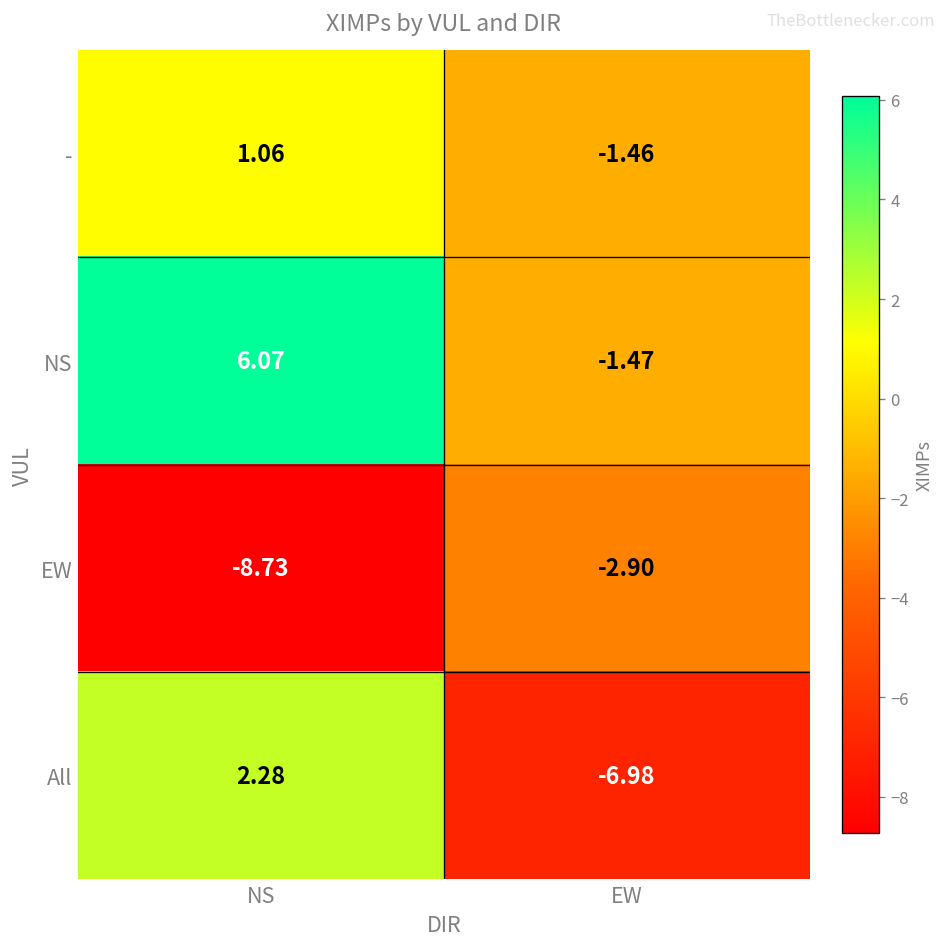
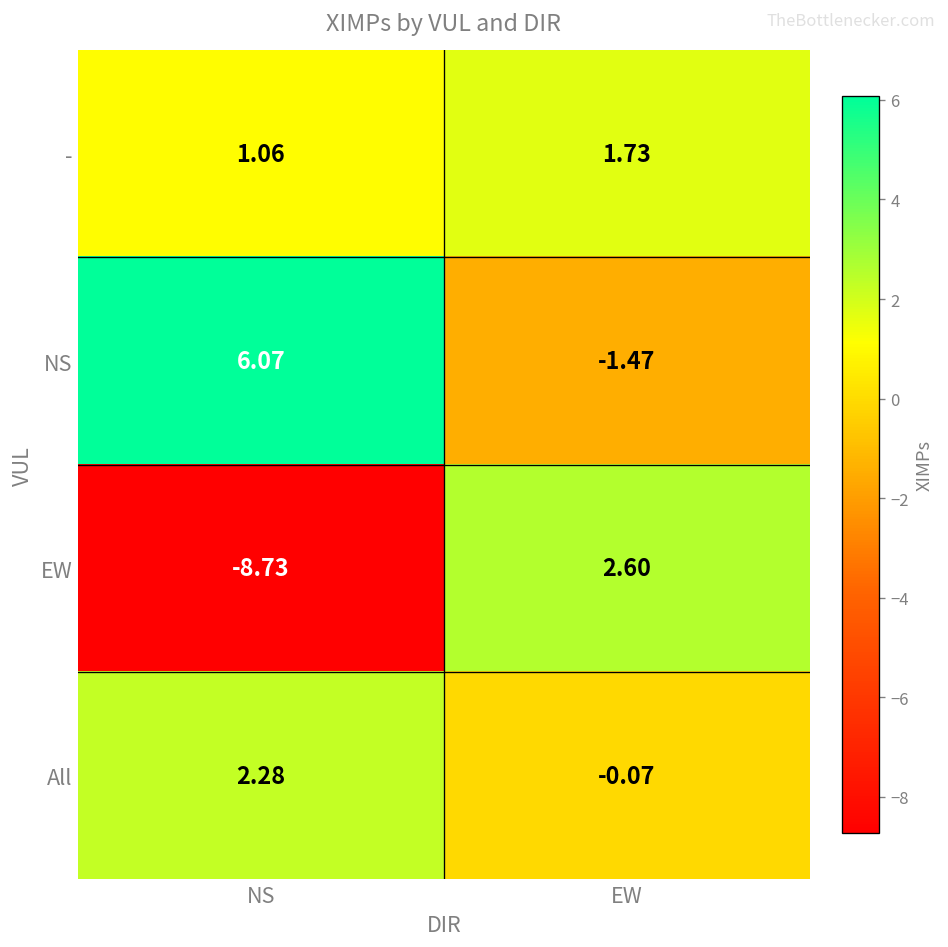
-, EW: -1.46 -> 1.73
EW, EW: -2.90 -> 2.60
All, EW: -6.98 -> -0.07
